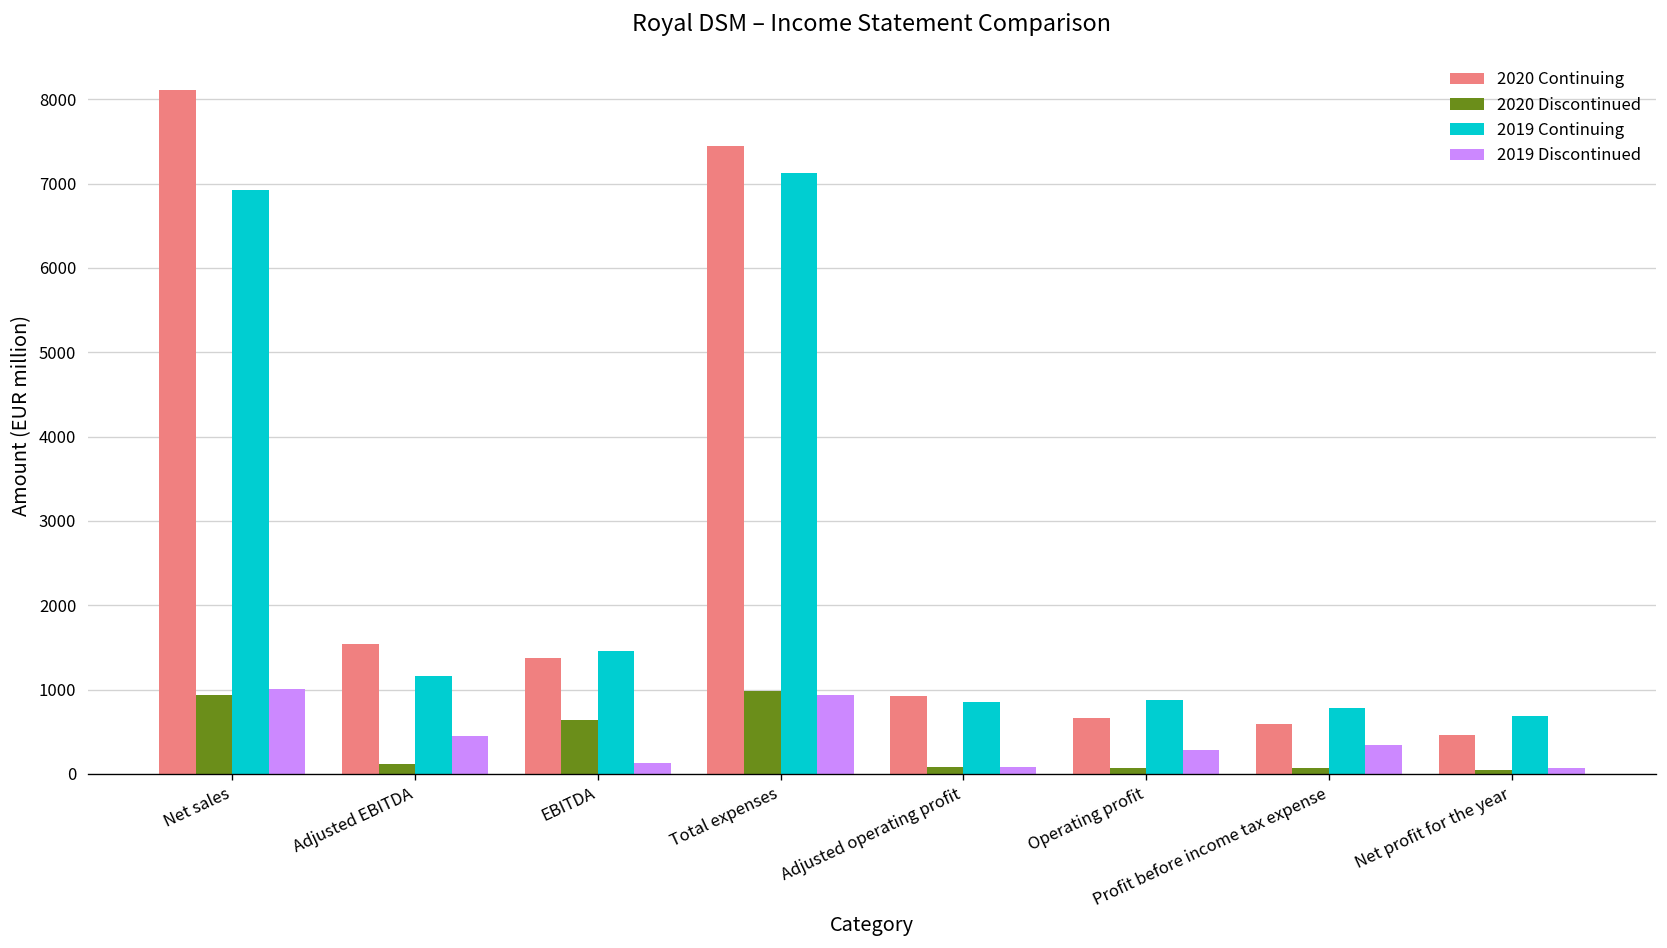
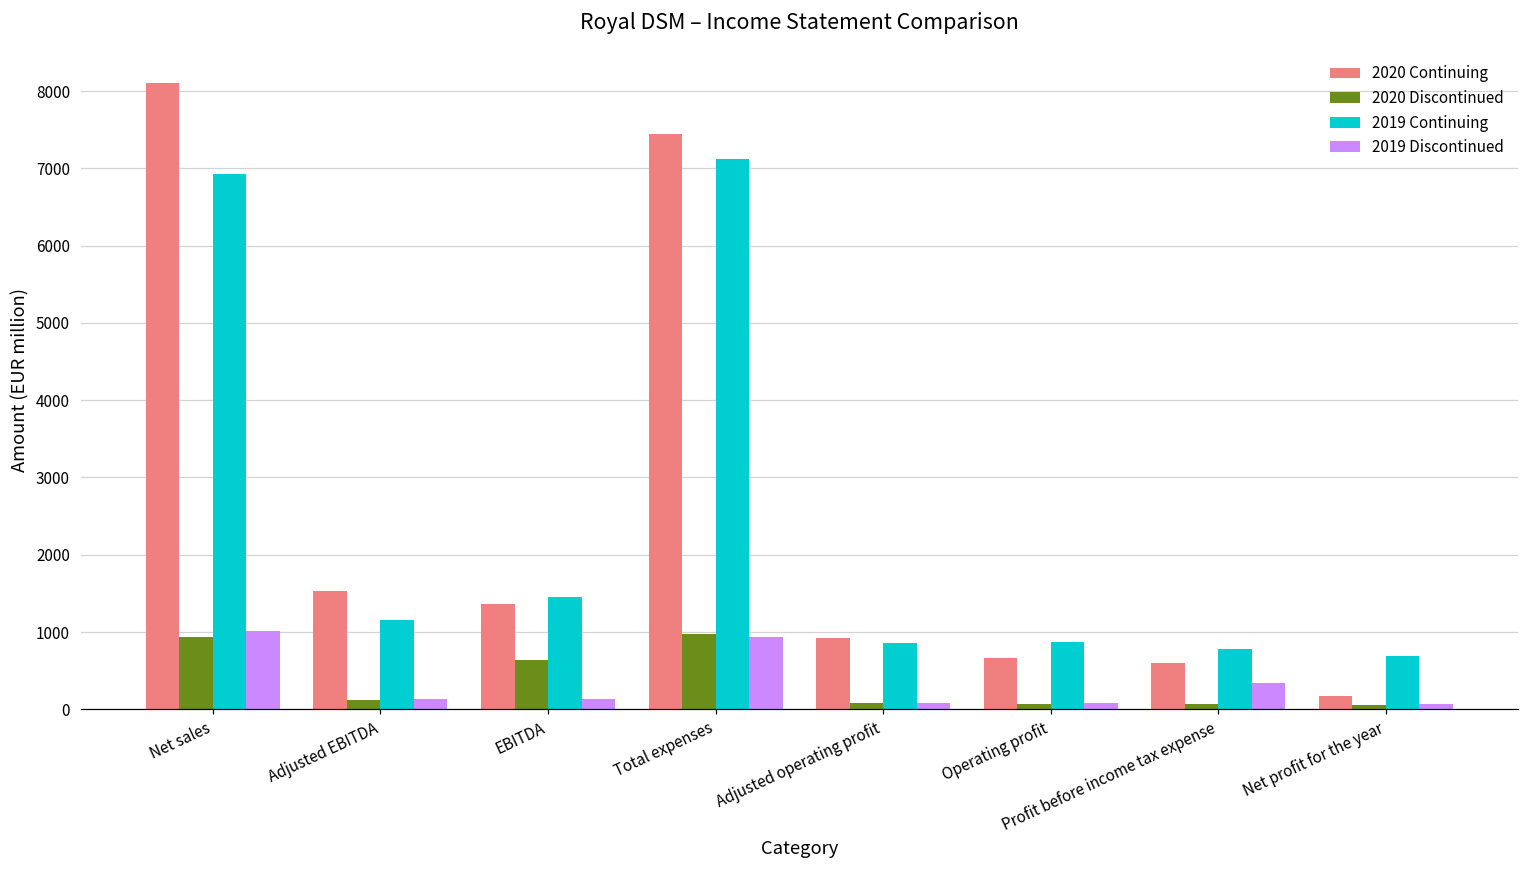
2019 Discontinued, Adjusted EBITDA: 500 -> 100
2019 Discontinued, Operating profit: 300 -> 100
2020 Continuing, Net profit for the year: 500 -> 200
